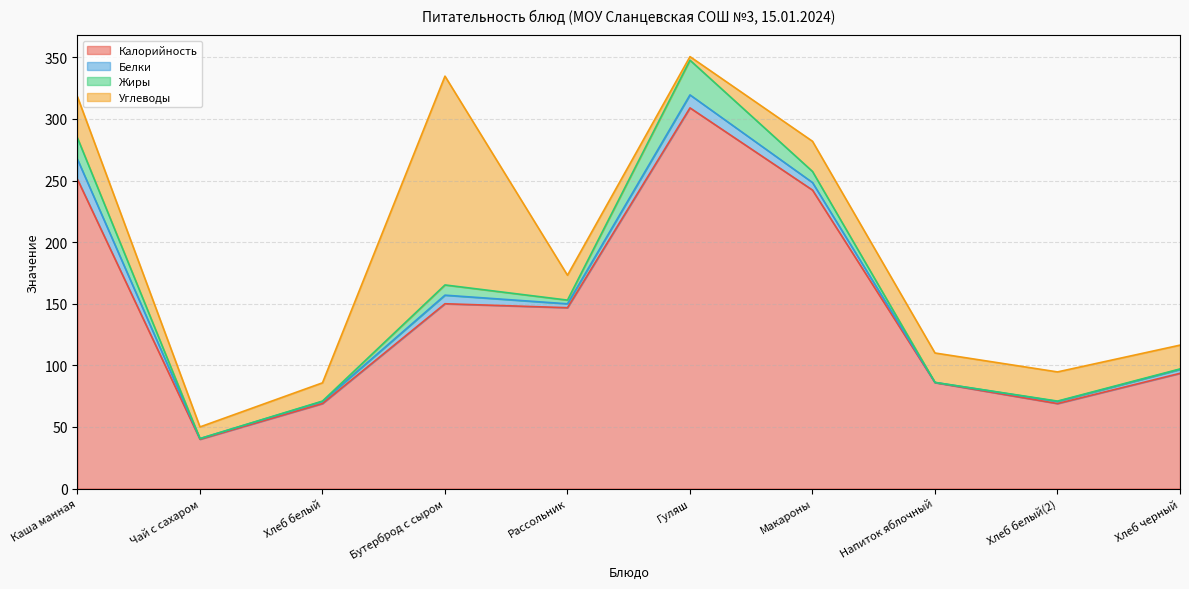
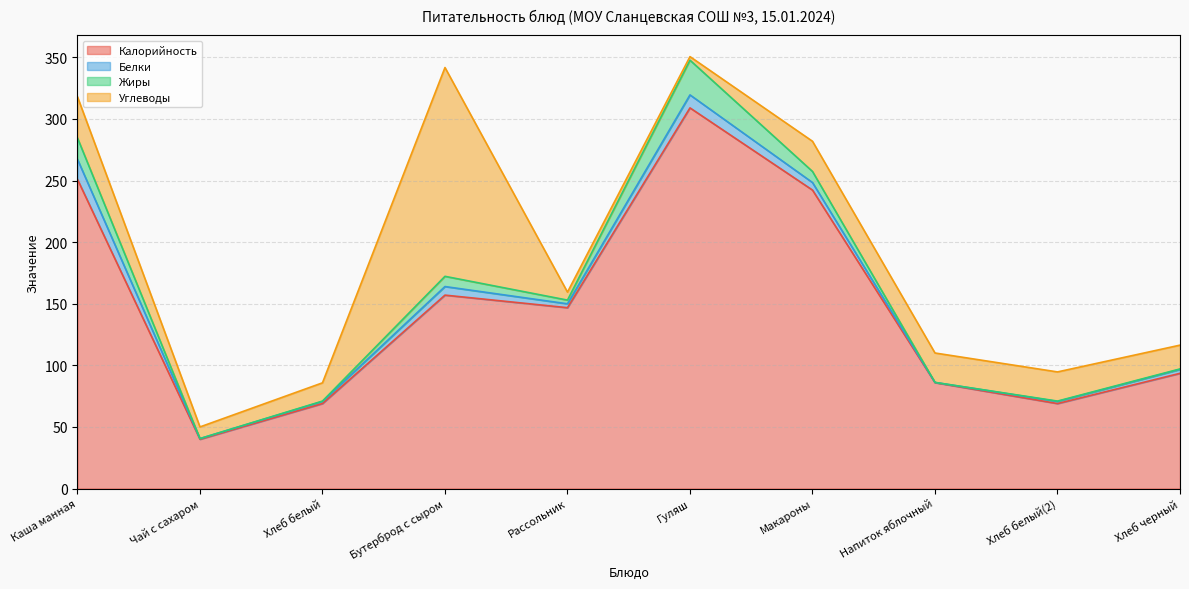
Калорийность, Бутерброд с сыром: 150 -> 157
Углеводы, Рассольник: 20 -> 7
